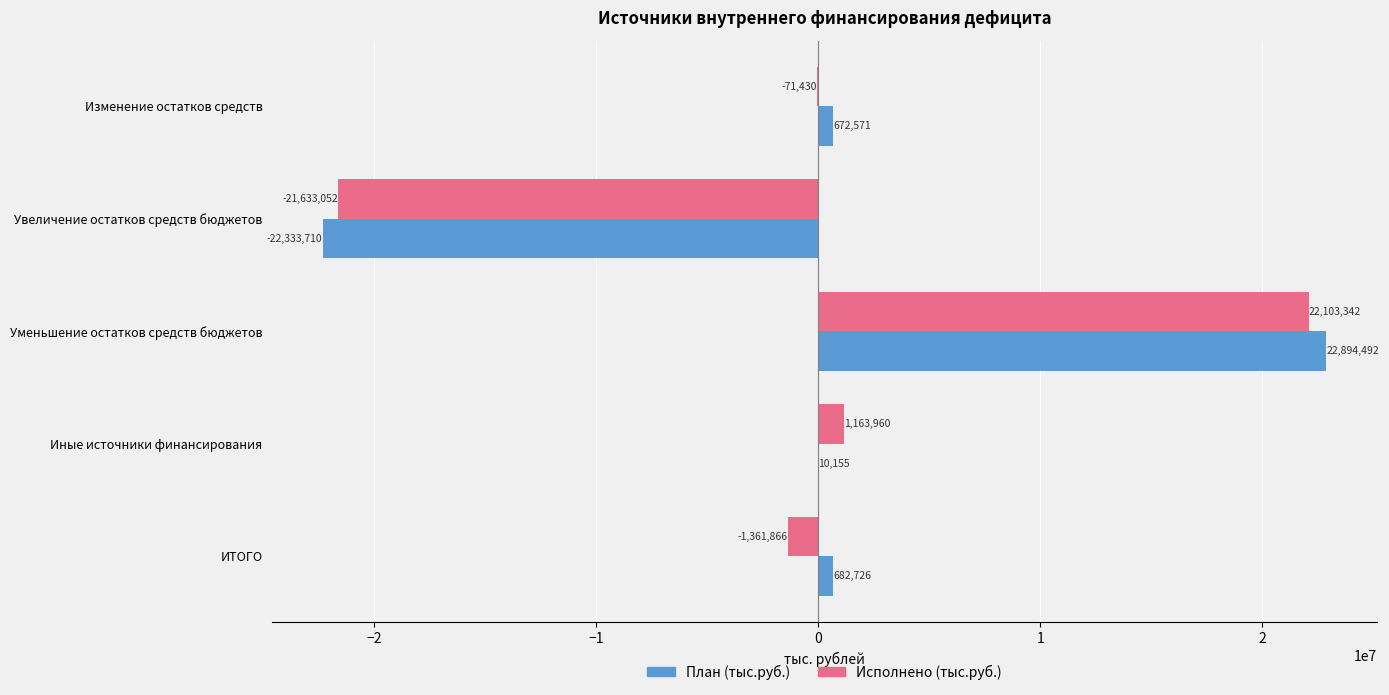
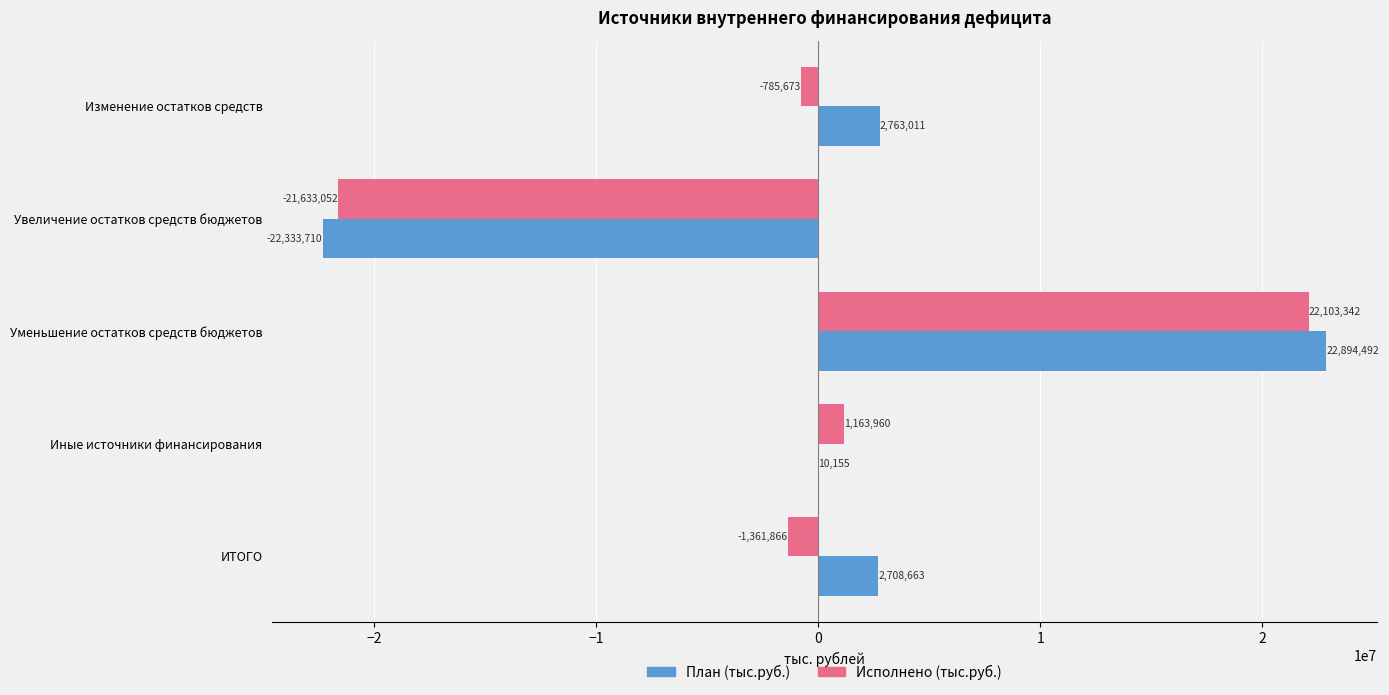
Исполнено (тыс.руб.), Изменение остатков средств: -71,430 -> -785,673
План (тыс.руб.), Изменение остатков средств: 672,571 -> 2,763,011
План (тыс.руб.), ИТОГО: 682,726 -> 2,708,663
